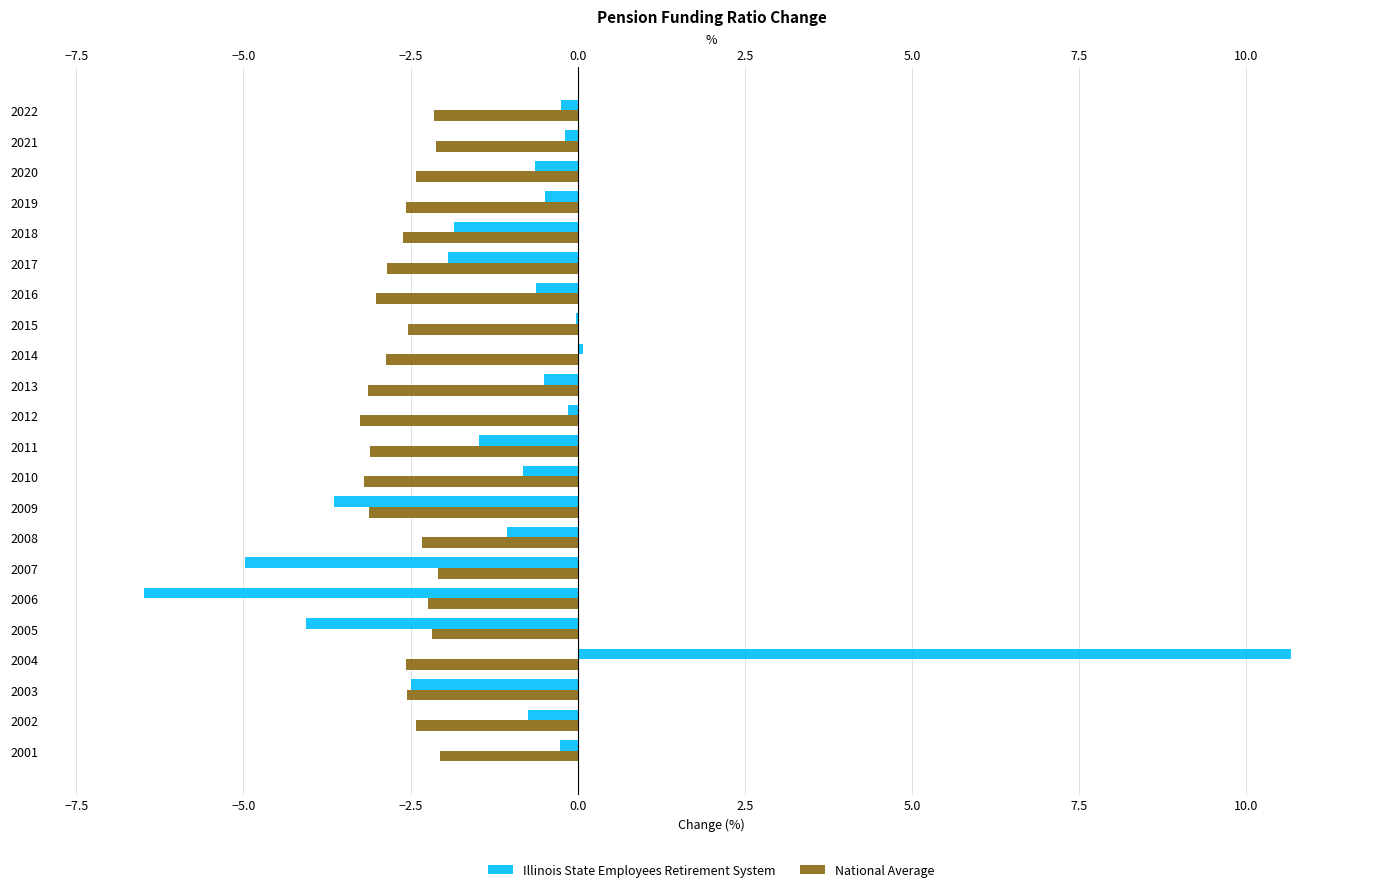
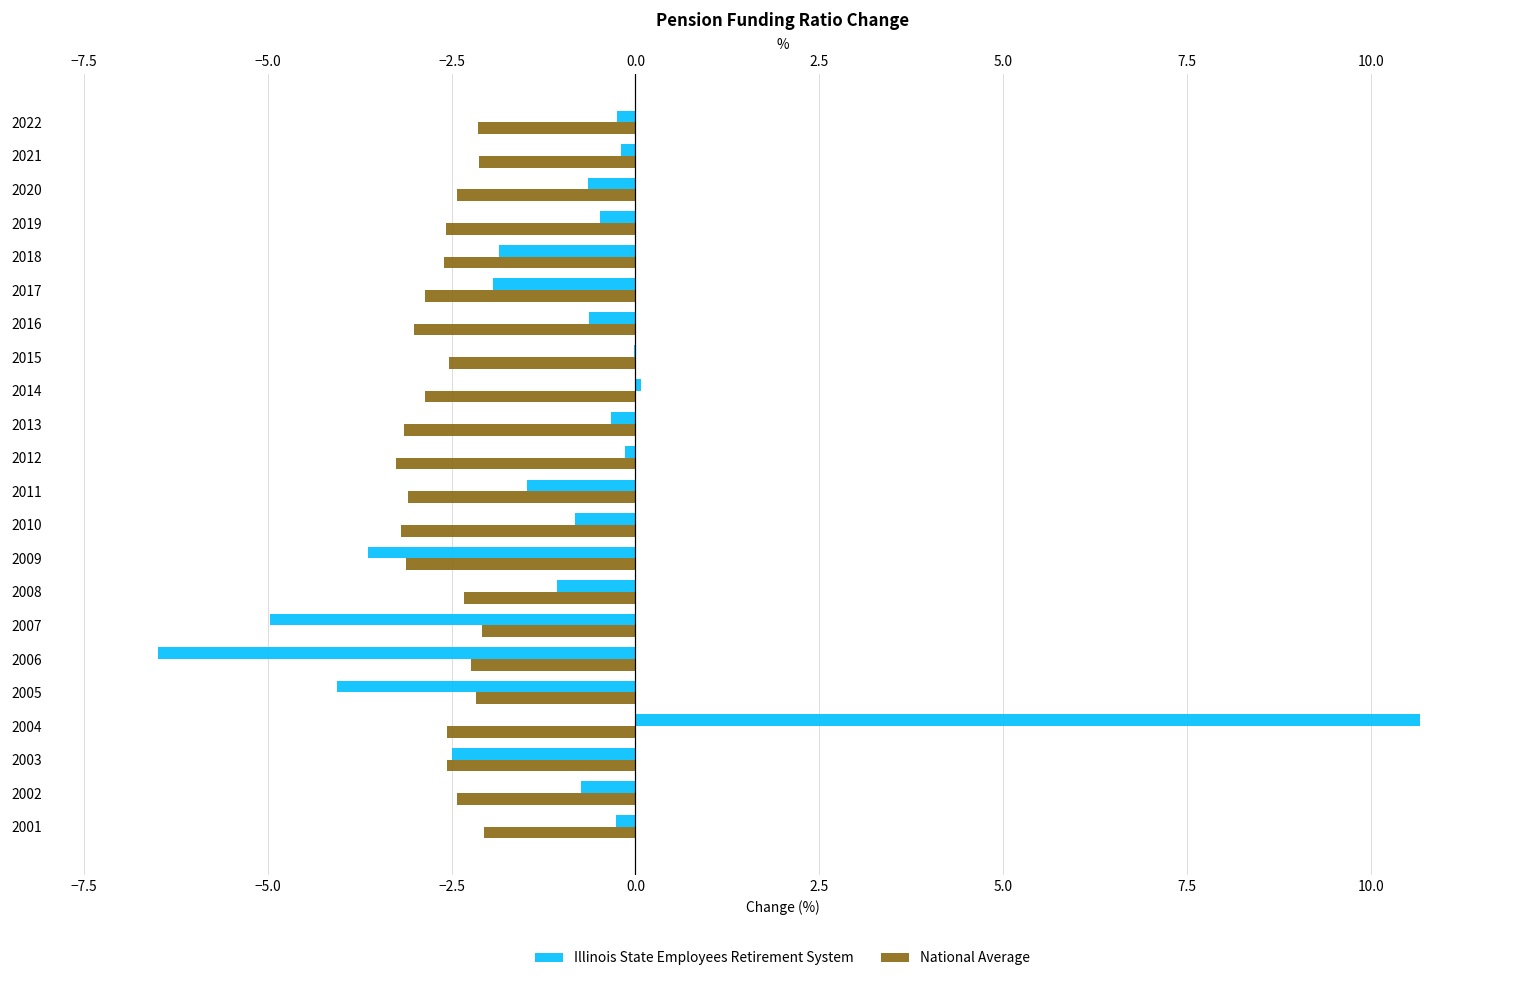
Illinois State Employees Retirement System, 2013: -0.5 -> -0.3
